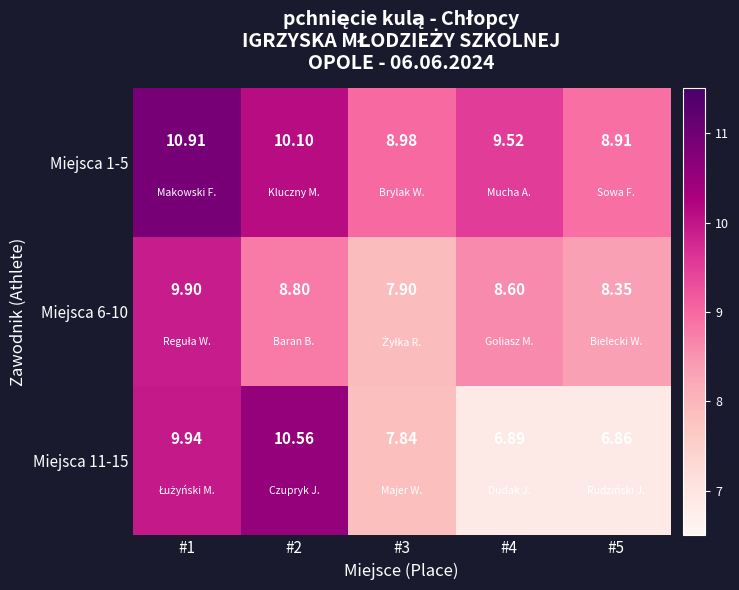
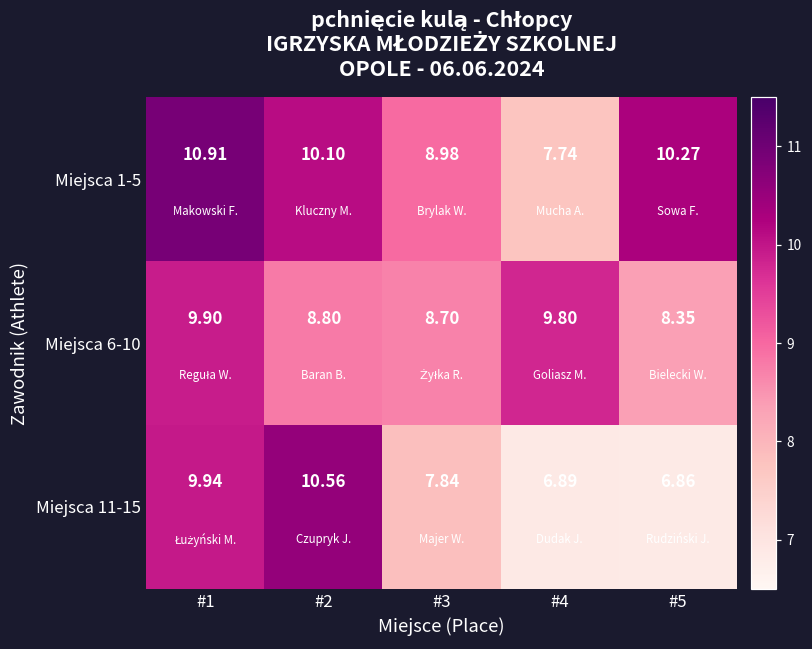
Miejsca 1-5, #4: 9.52 -> 7.74
Miejsca 1-5, #5: 8.91 -> 10.27
Miejsca 6-10, #3: 7.90 -> 8.70
Miejsca 6-10, #4: 8.60 -> 9.80
